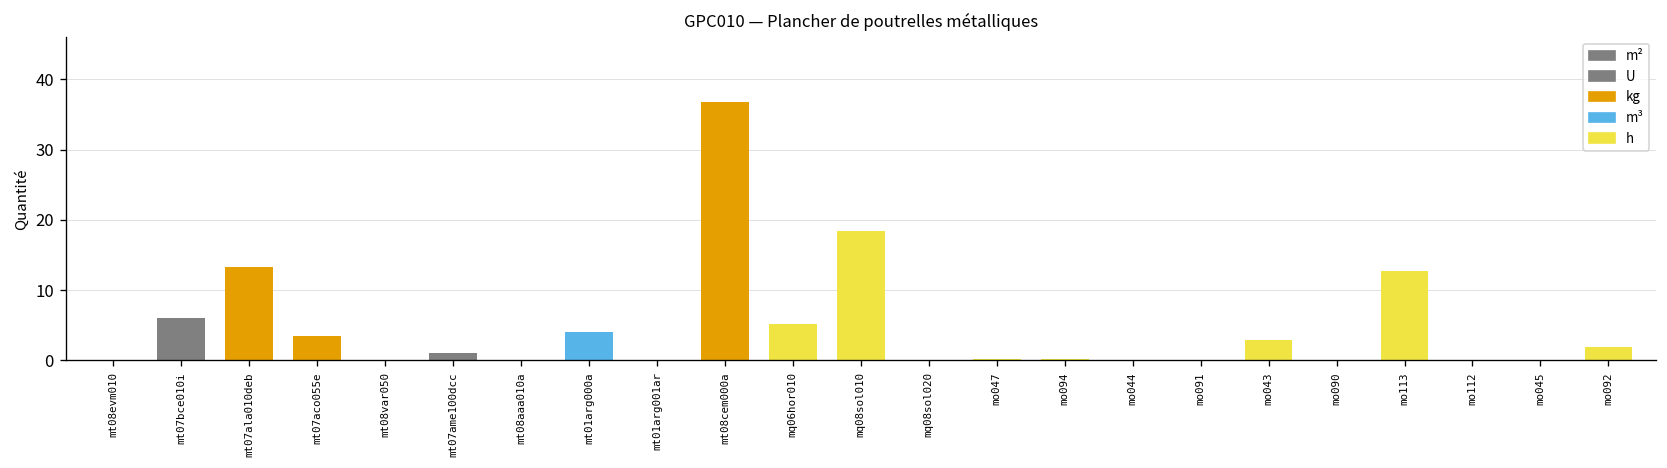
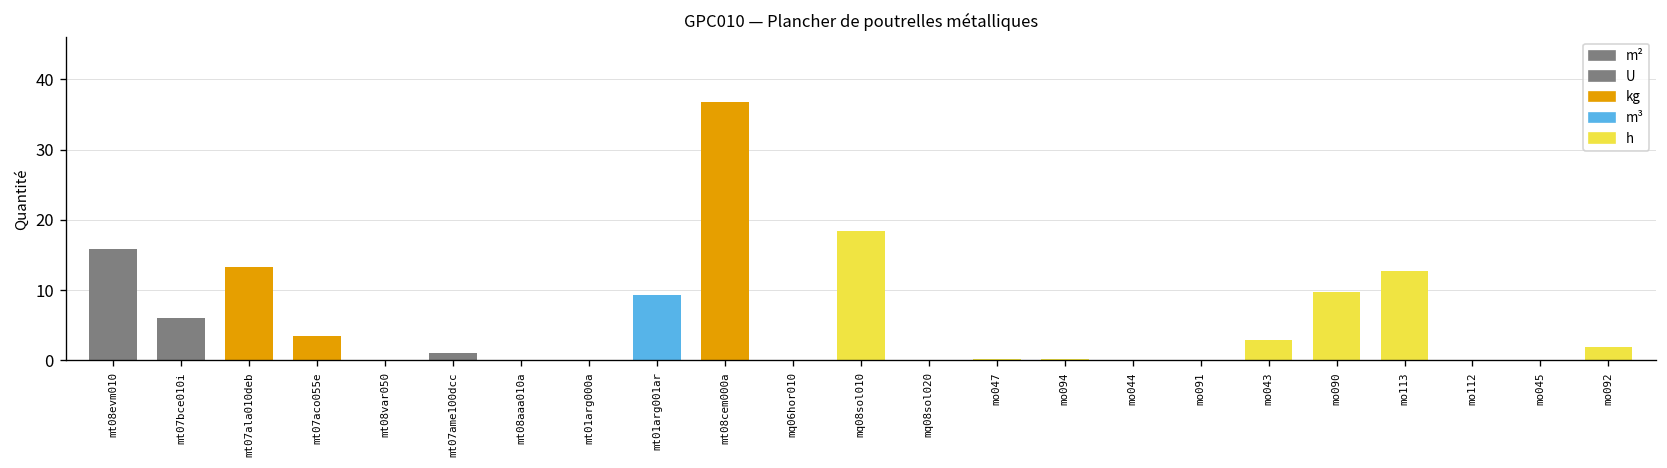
mt08evm010: 0 -> 16
mt01arg000a: 4 -> 0
mt01arg001ar: 0 -> 9
mq06hor010: 5 -> 0
mo090: 0 -> 10
